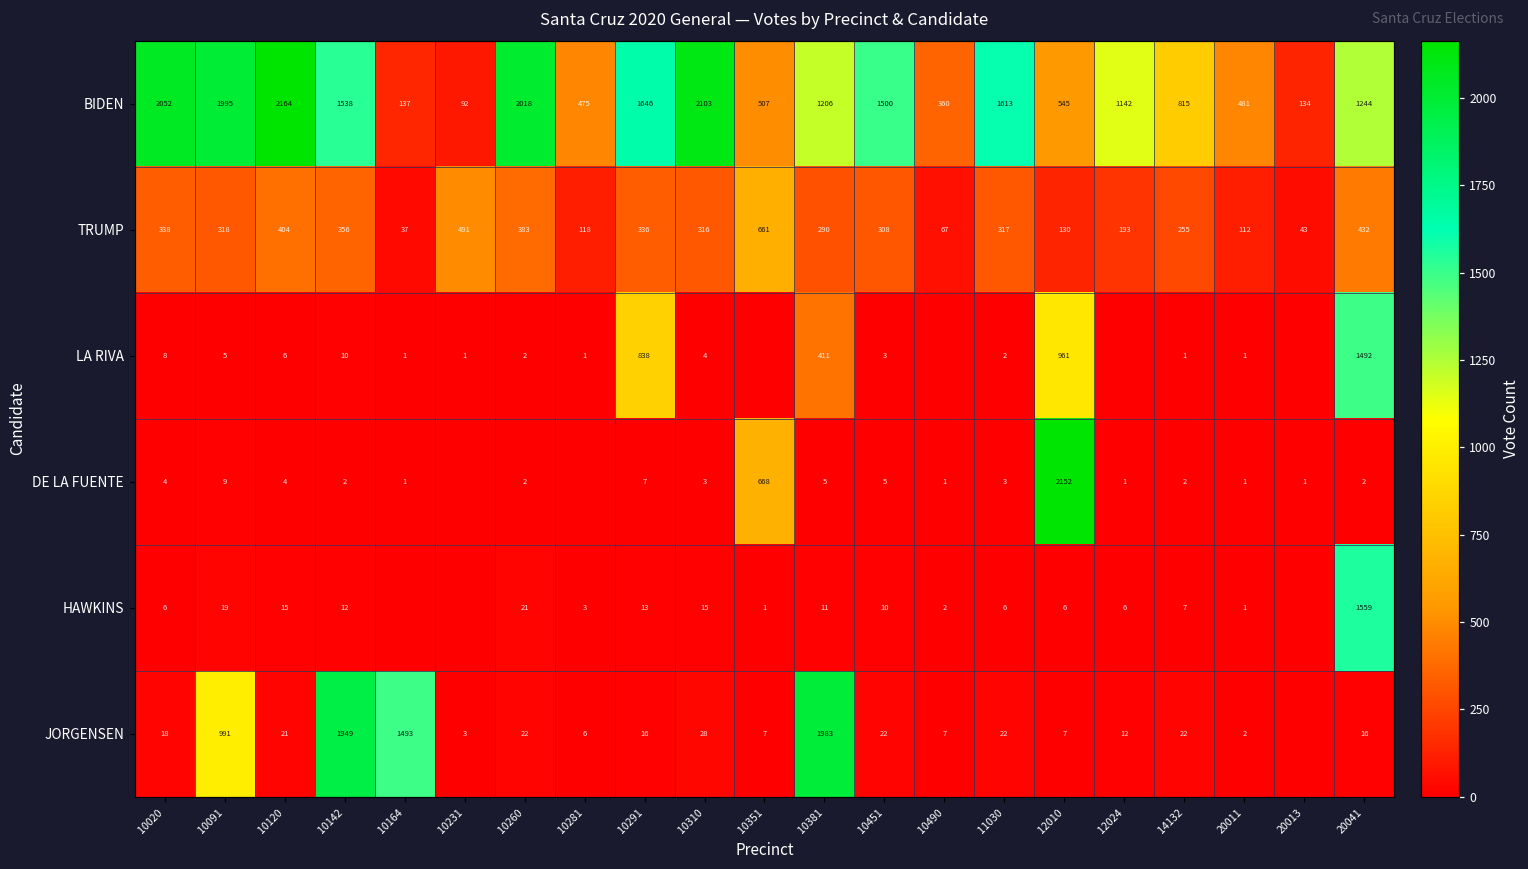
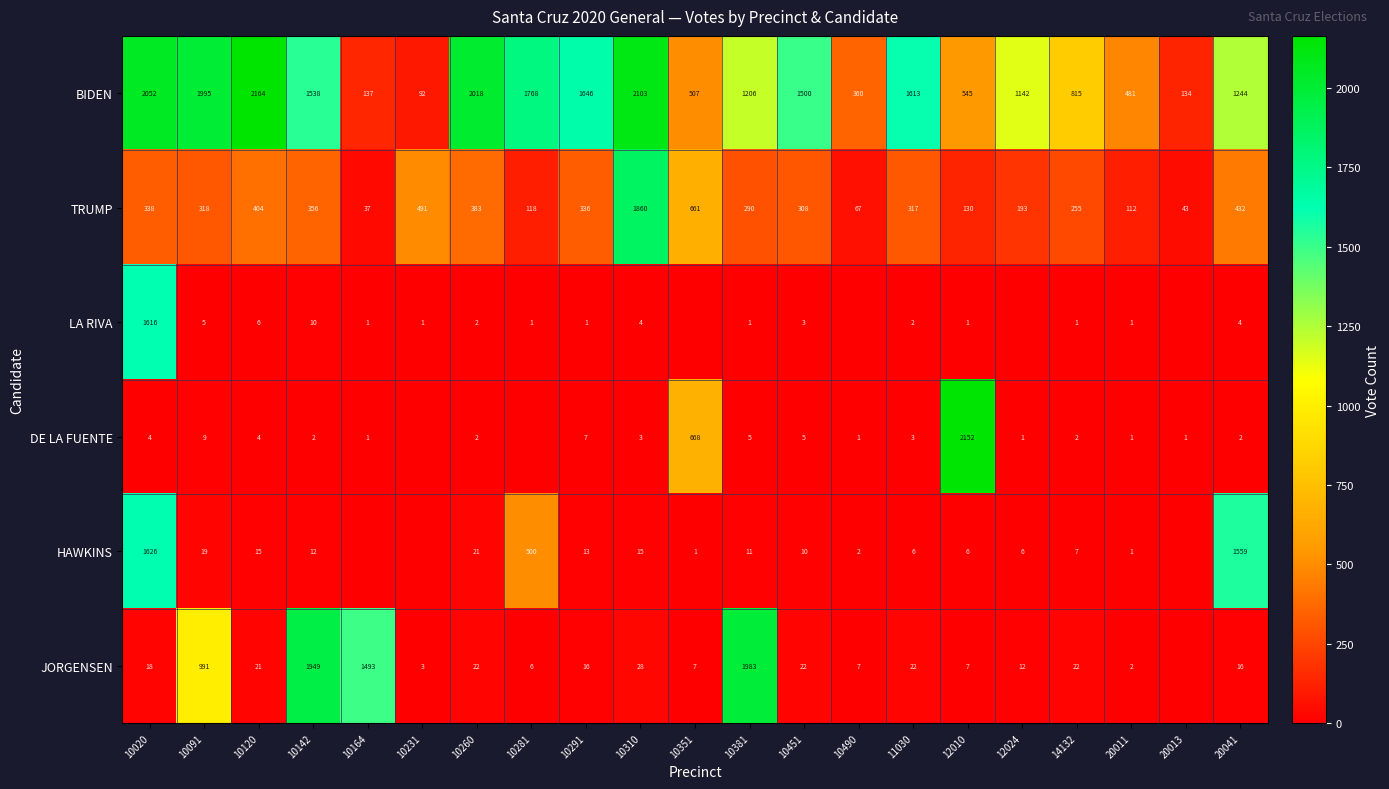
BIDEN, 10281: 475 -> 1768
TRUMP, 10310: 316 -> 1860
LA RIVA, 10020: 8 -> 1616
LA RIVA, 10291: 838 -> 1
LA RIVA, 10381: 411 -> 1
LA RIVA, 12010: 961 -> 1
LA RIVA, 20041: 1492 -> 4
HAWKINS, 10020: 6 -> 1626
HAWKINS, 10281: 3 -> 500
